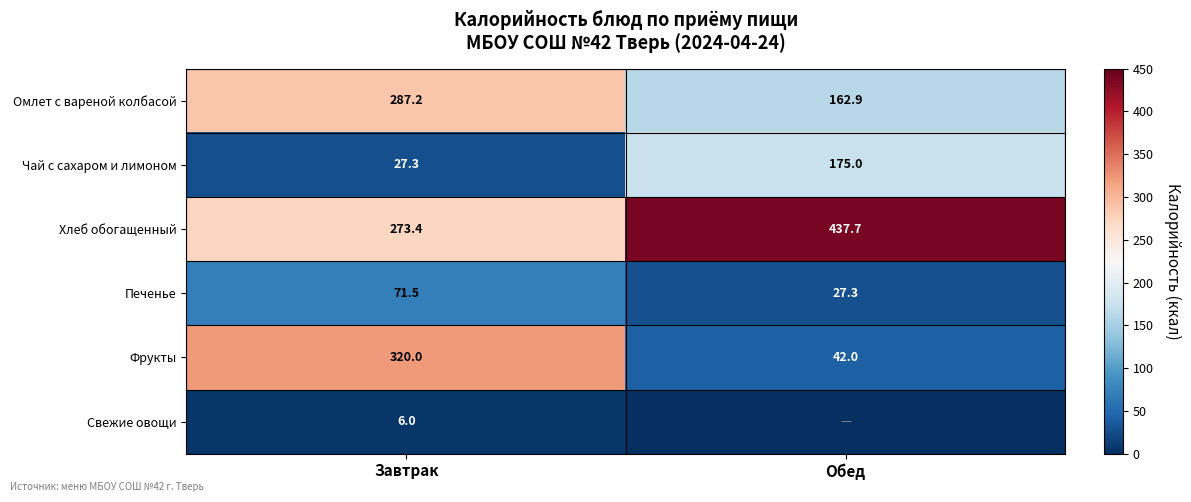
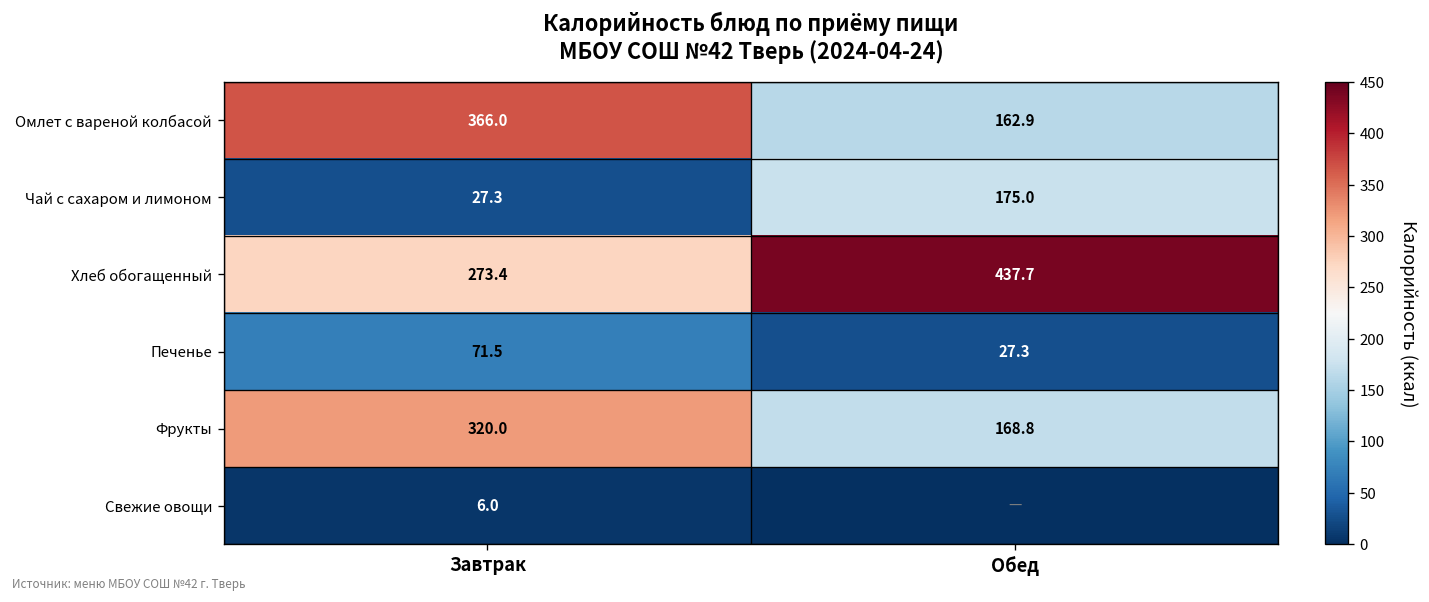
Омлет с вареной колбасой, Завтрак: 287.2 -> 366.0
Фрукты, Обед: 42.0 -> 168.8
